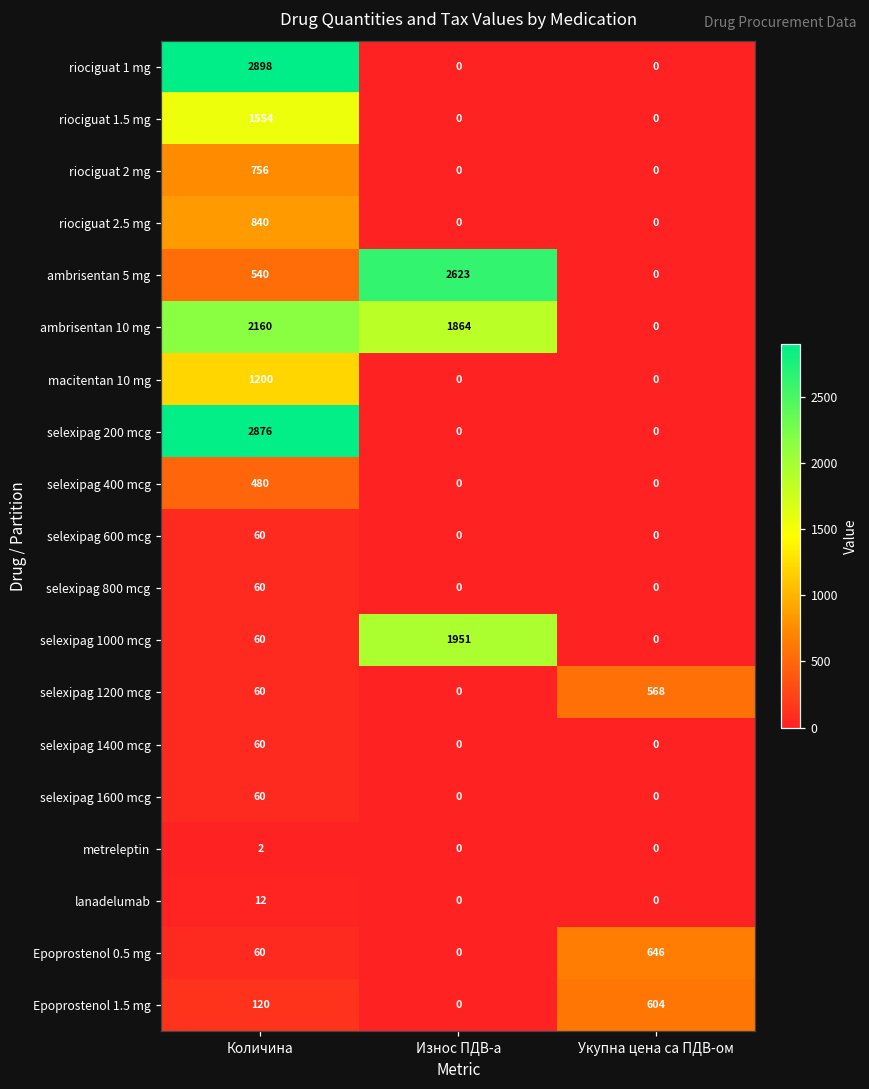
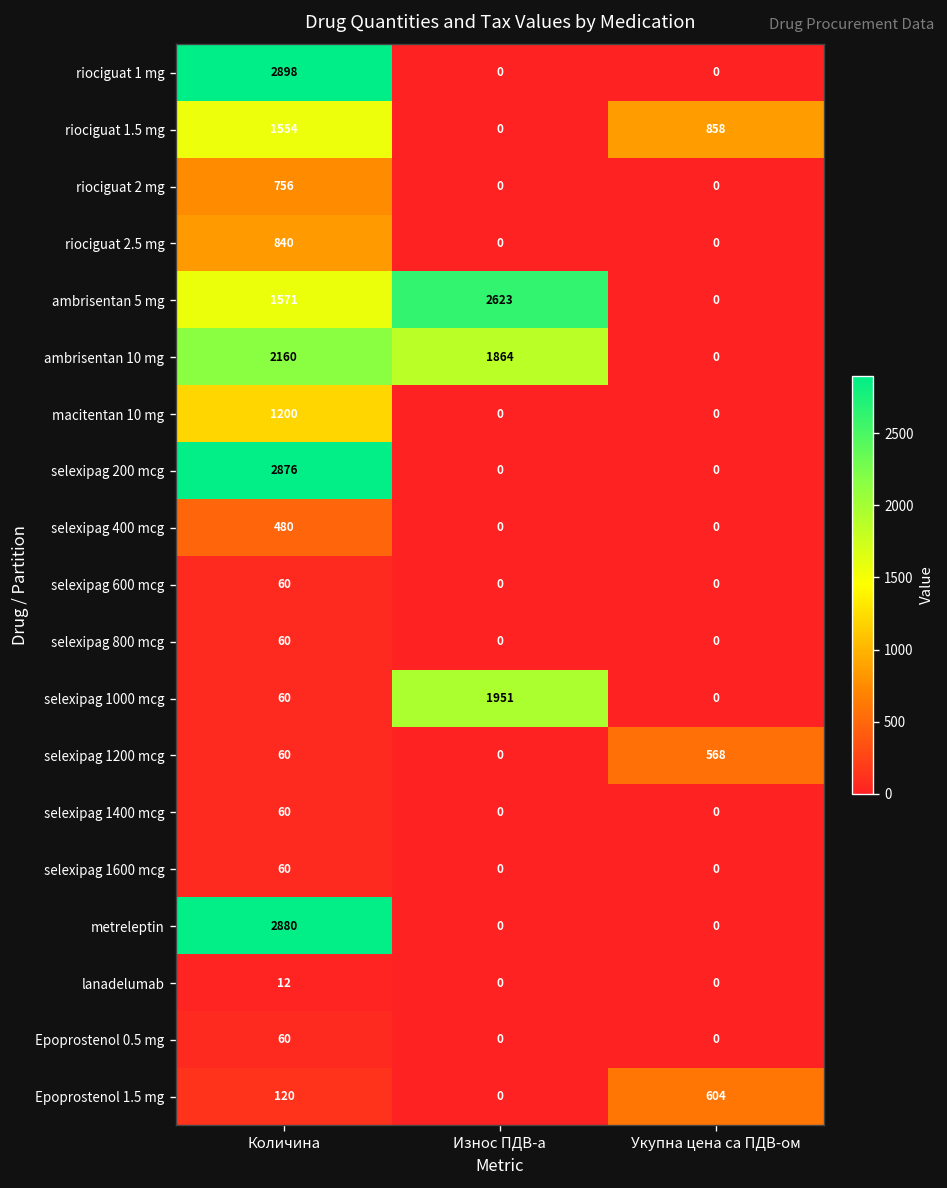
riociguat 1.5 mg, Укупна цена са ПДВ-ом: 0 -> 858
ambrisentan 5 mg, Количина: 540 -> 1571
metreleptin, Количина: 2 -> 2880
Epoprostenol 0.5 mg, Укупна цена са ПДВ-ом: 646 -> 0
